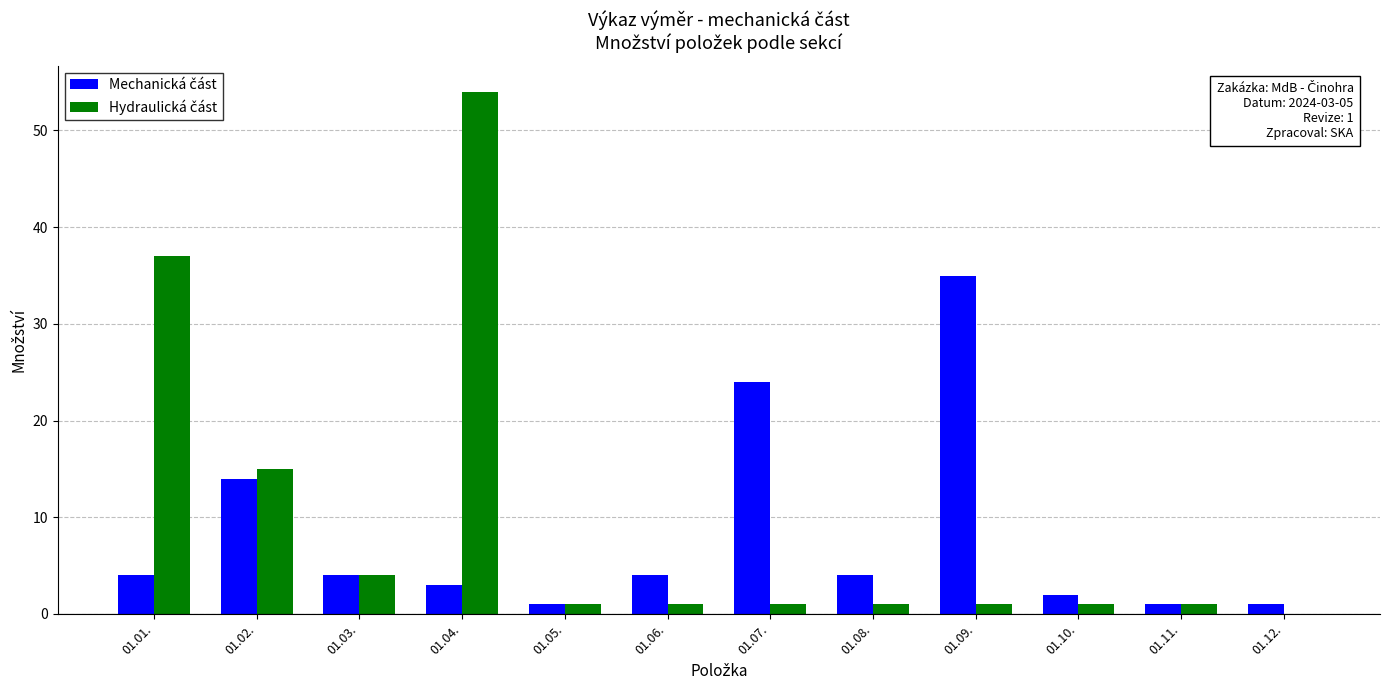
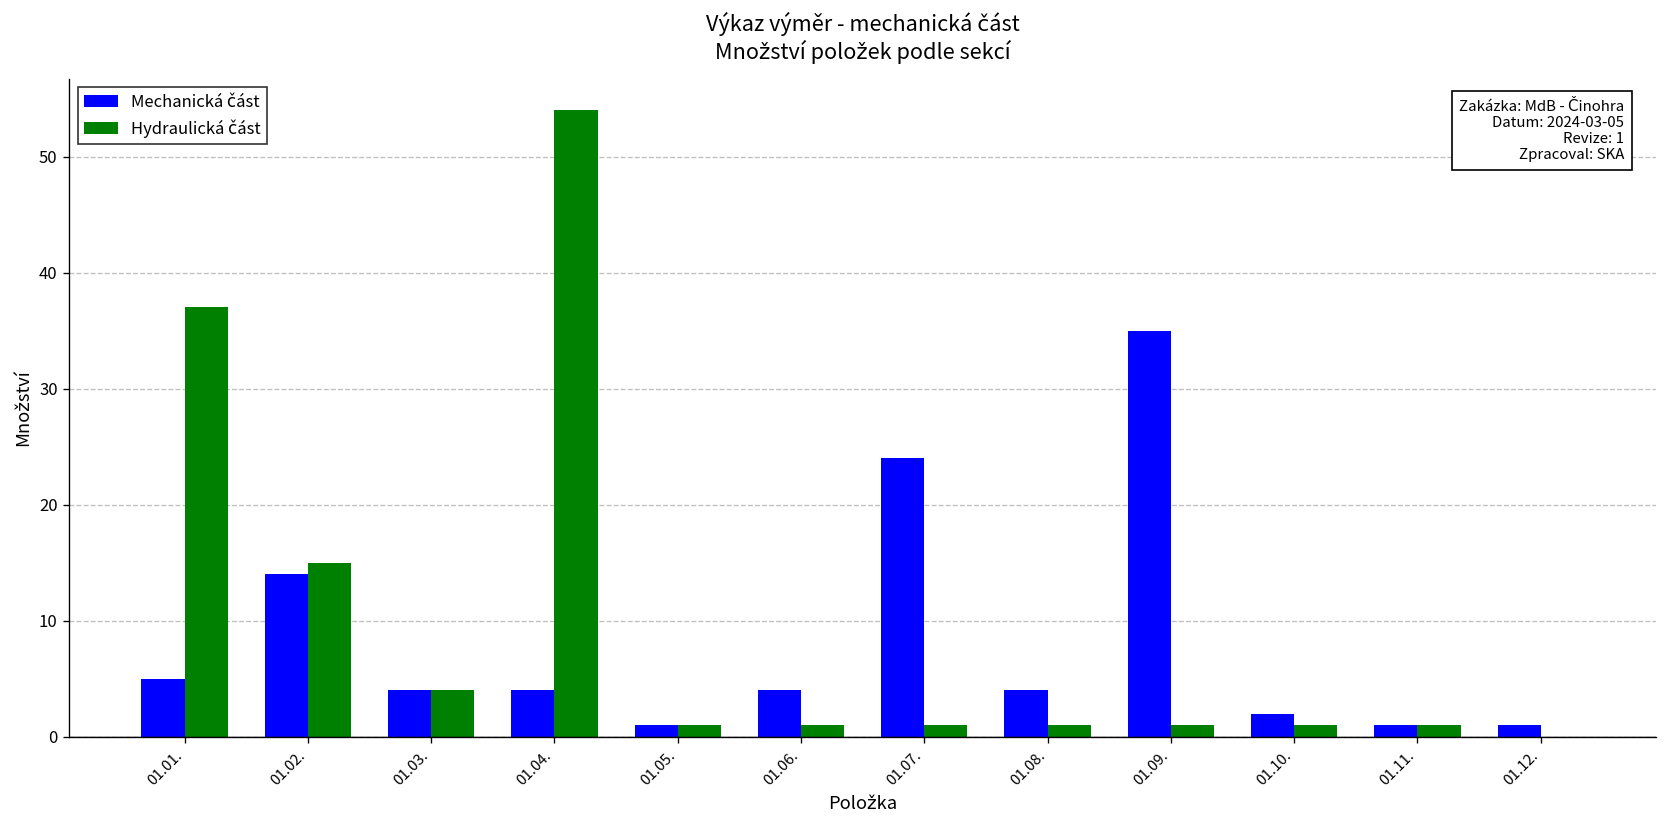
Mechanická část, 01.01.: 4 -> 5
Mechanická část, 01.04.: 3 -> 4
